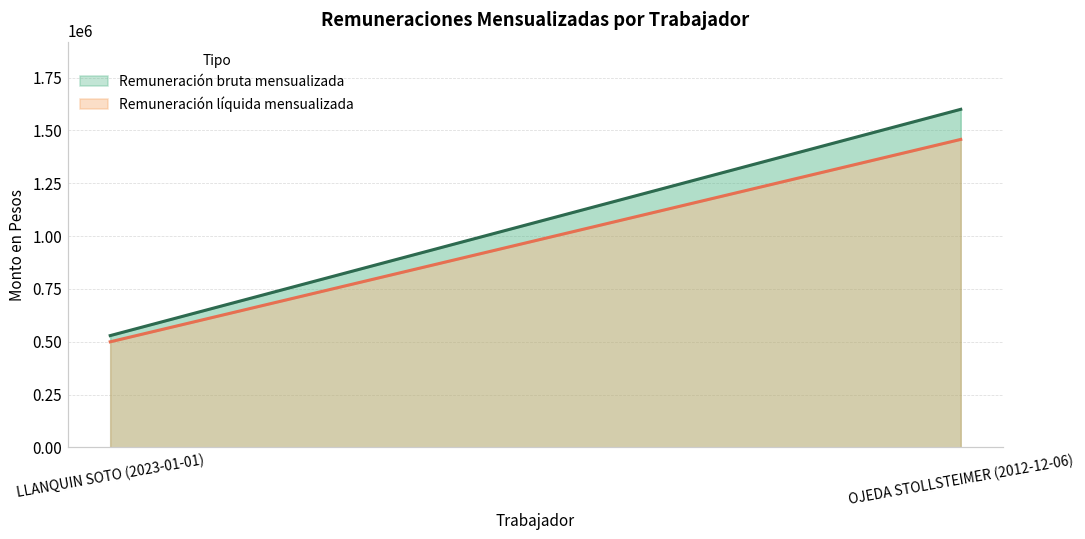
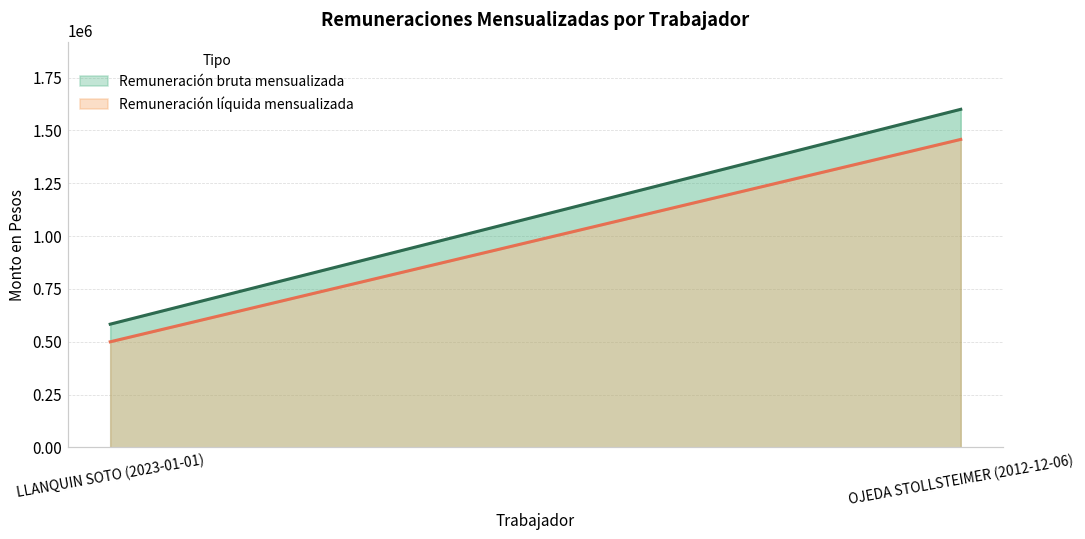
Remuneración bruta mensualizada, LLANQUIN SOTO (2023-01-01): 530000 -> 580000
